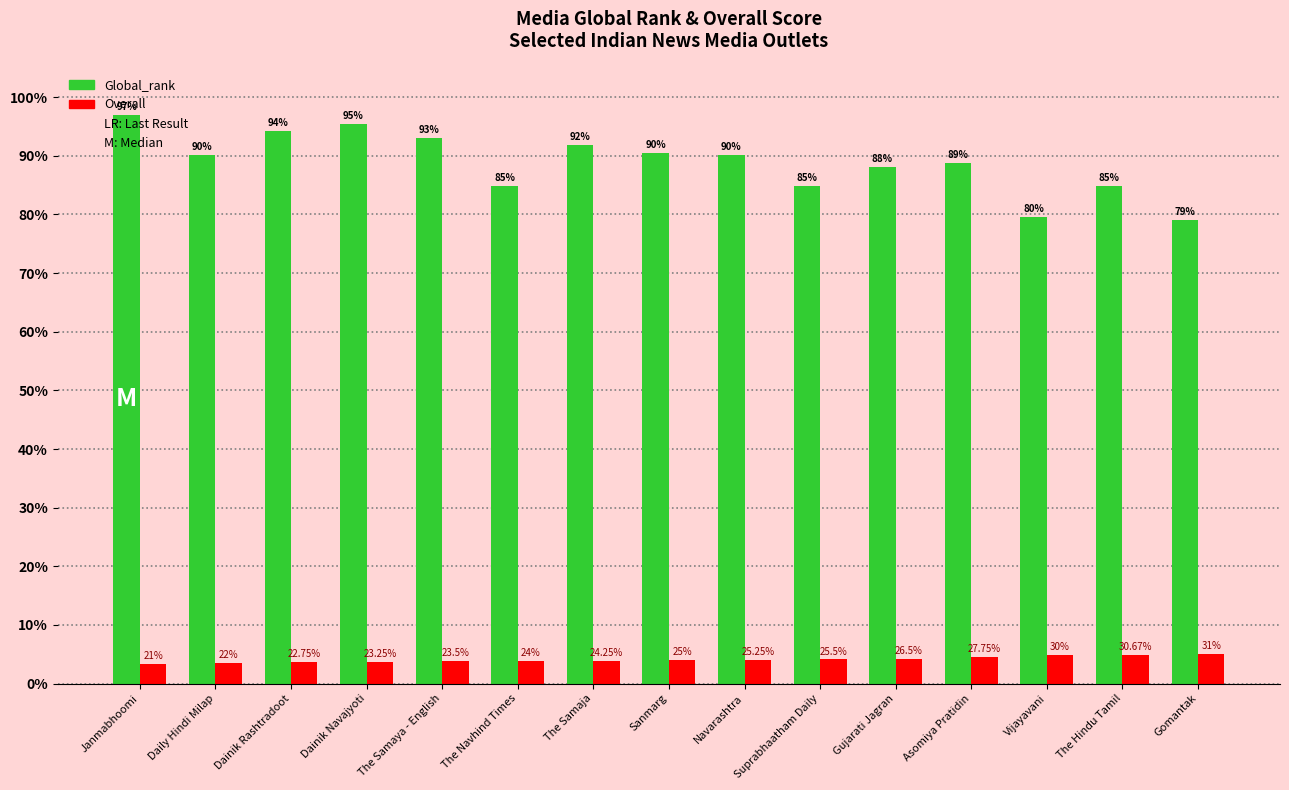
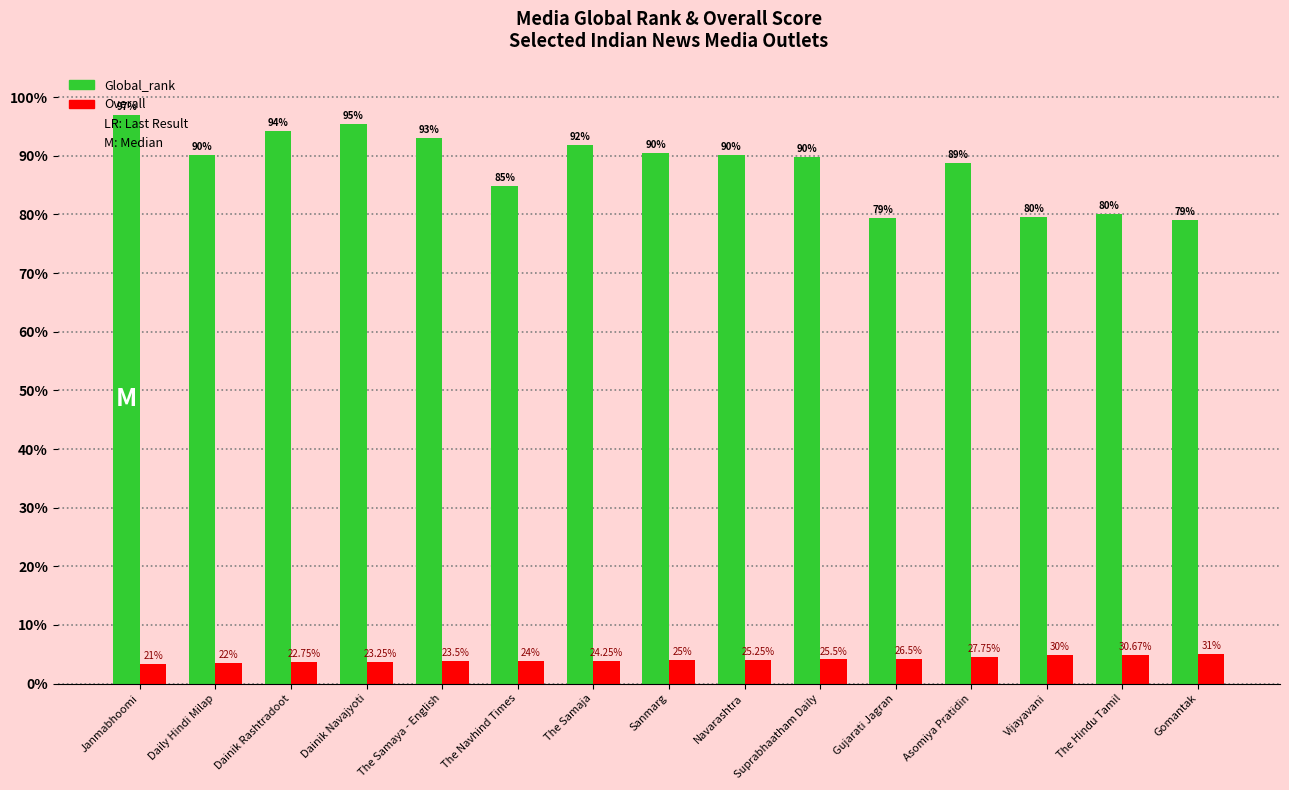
Global_rank, Suprabhaatham Daily: 85% -> 90%
Global_rank, Gujarati Jagran: 88% -> 79%
Global_rank, The Hindu Tamil: 85% -> 80%
